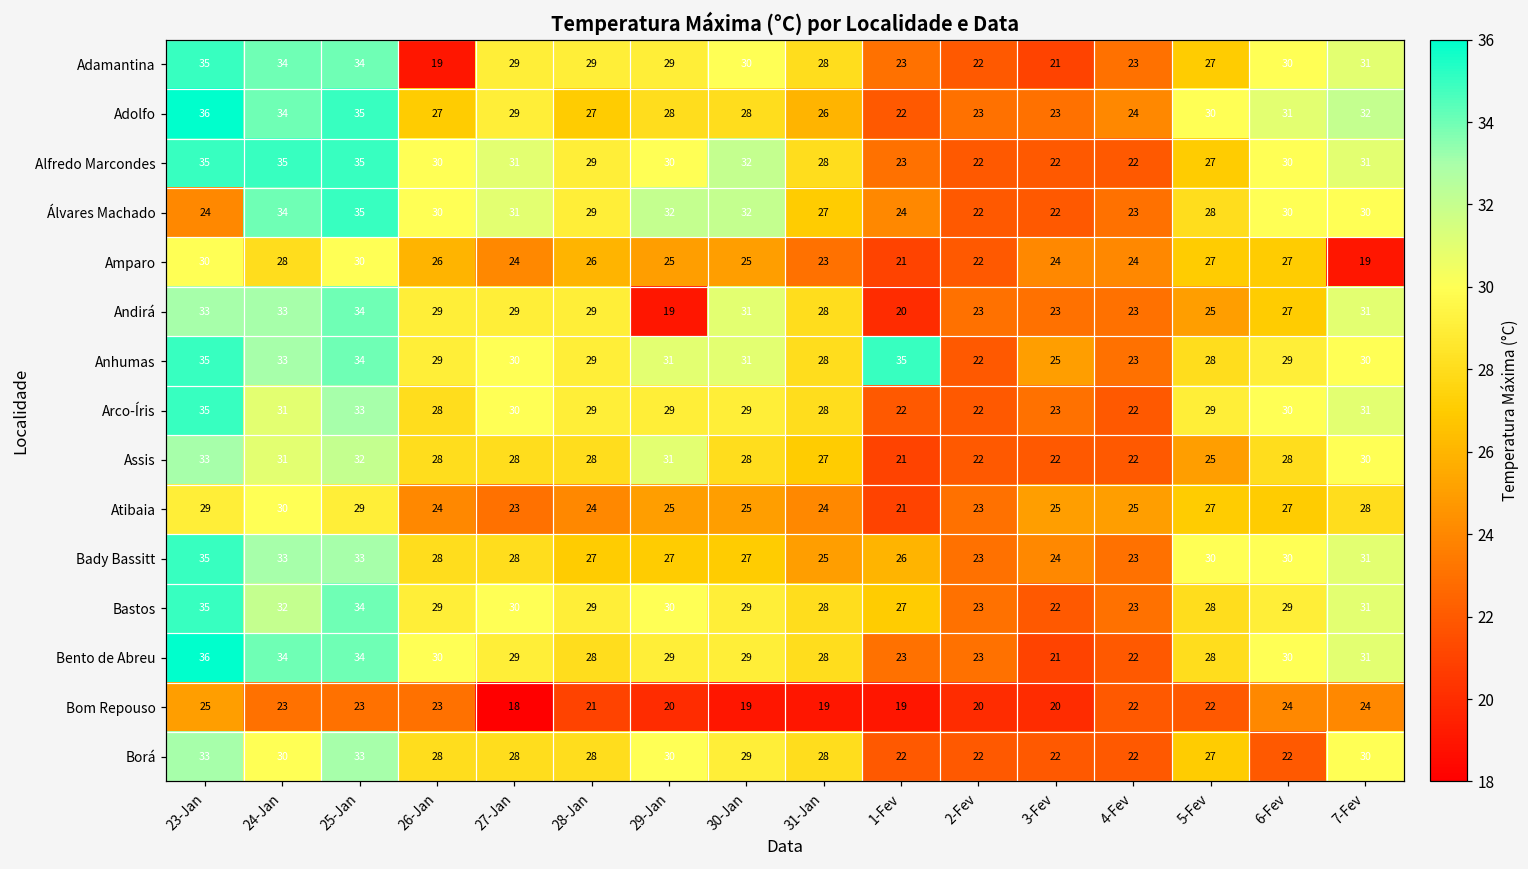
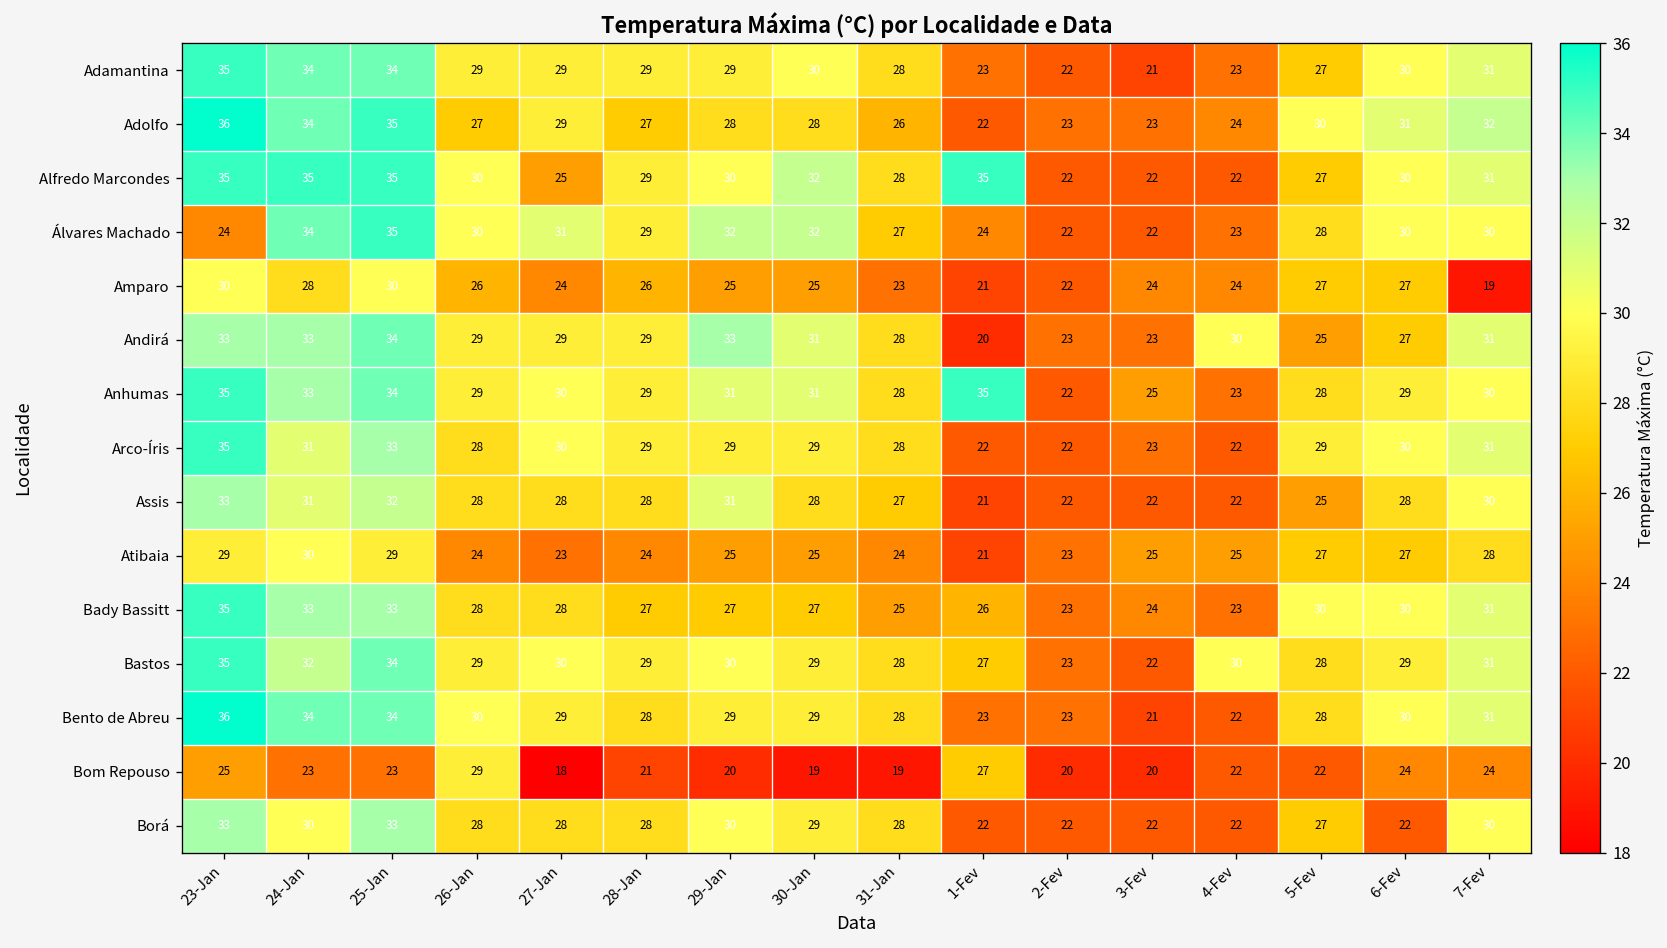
Adamantina, 26-Jan: 19 -> 29
Alfredo Marcondes, 27-Jan: 31 -> 25
Alfredo Marcondes, 1-Fev: 23 -> 35
Andirá, 29-Jan: 19 -> 33
Andirá, 4-Fev: 23 -> 30
Bastos, 4-Fev: 23 -> 30
Bom Repouso, 26-Jan: 23 -> 29
Bom Repouso, 1-Fev: 19 -> 27
